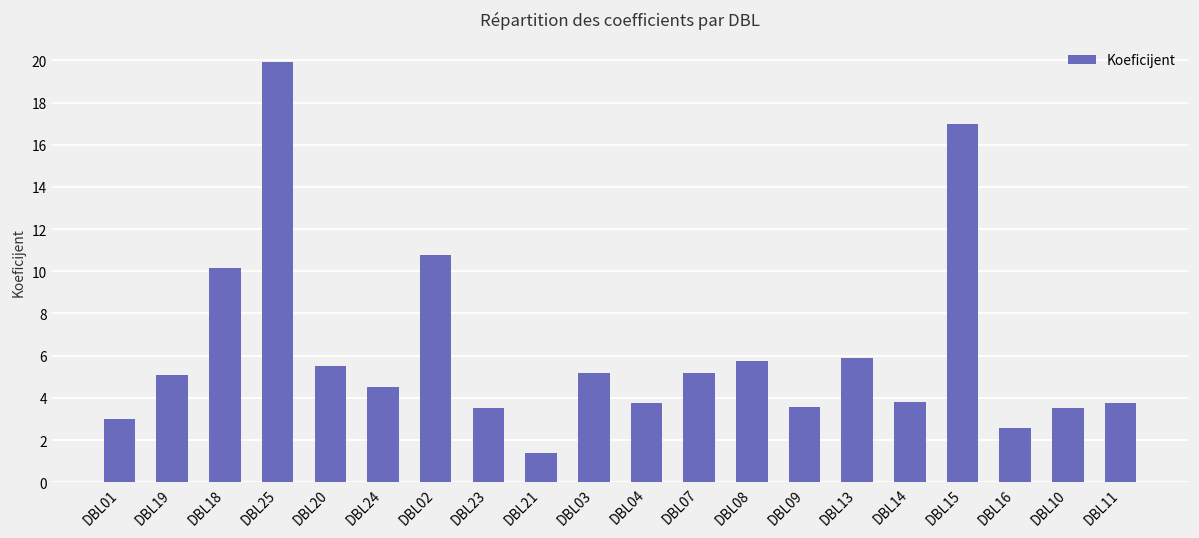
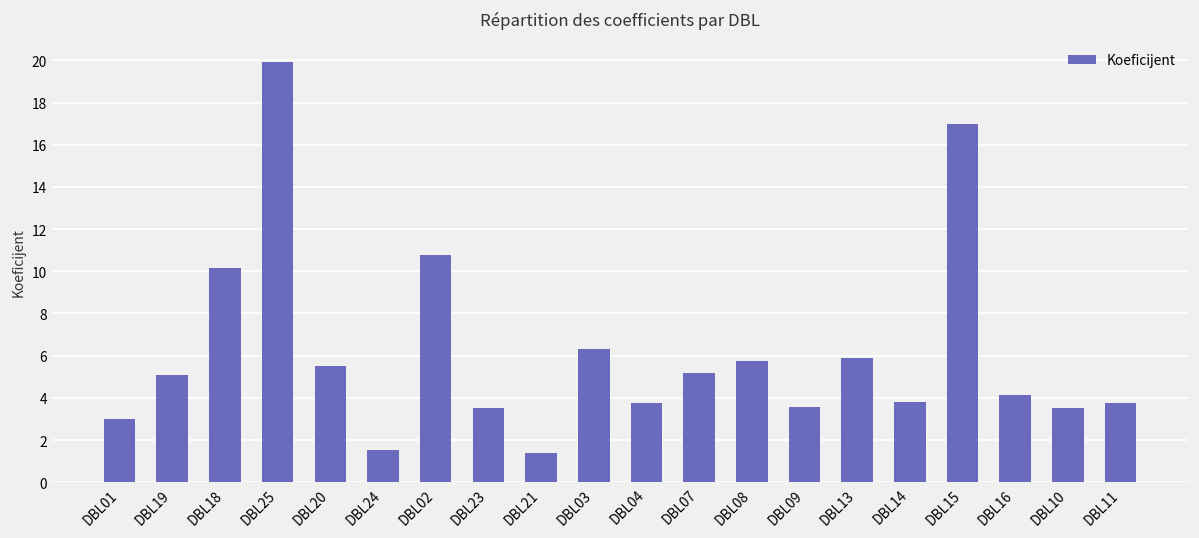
DBL24: 4.5 -> 1.5
DBL03: 5.2 -> 6.3
DBL16: 2.6 -> 4.2
